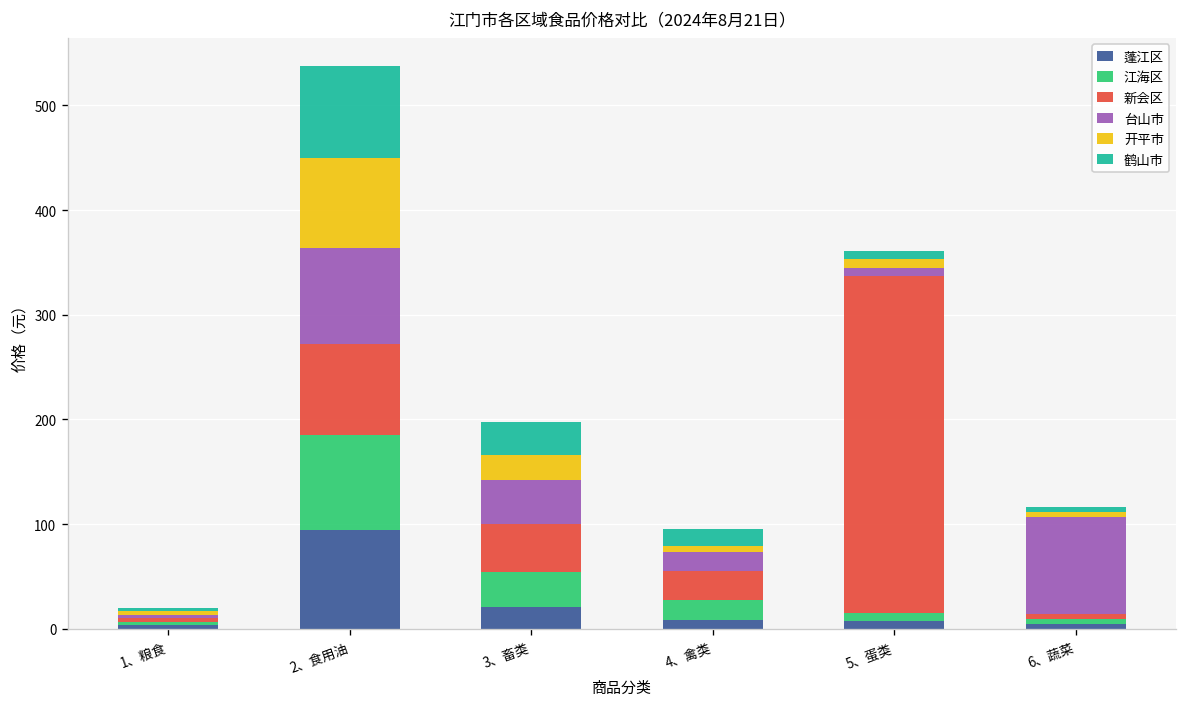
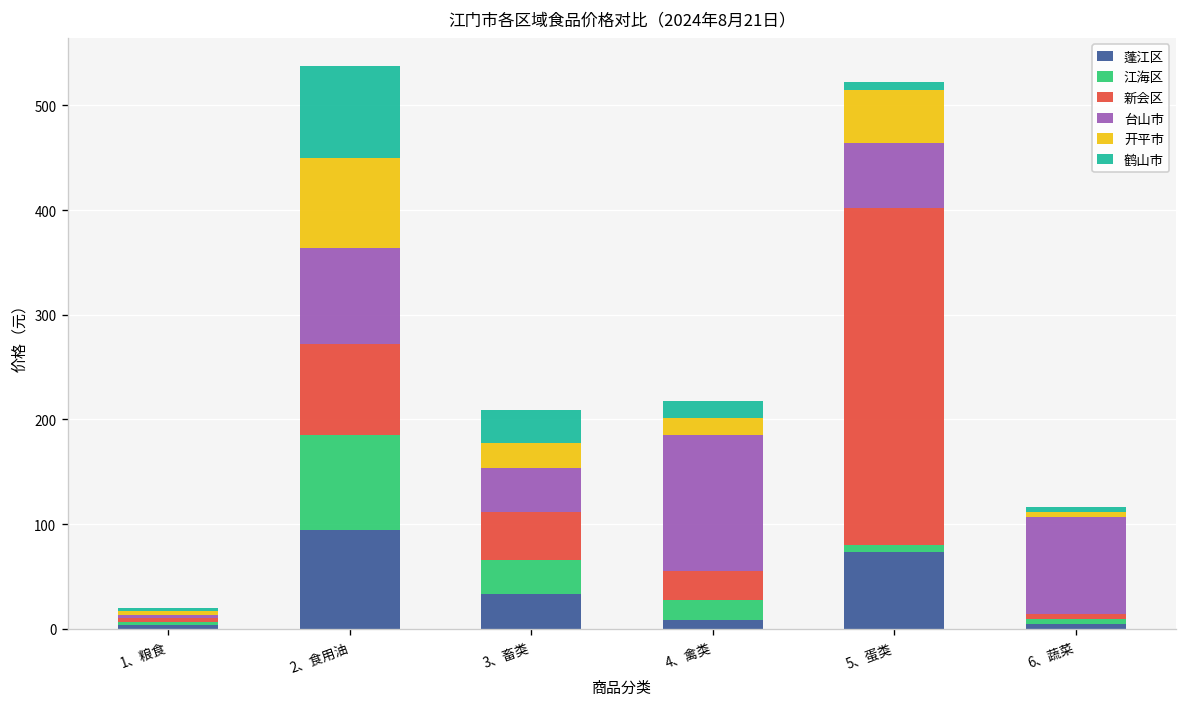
蓬江区, 3、畜类: 20 -> 30
台山市, 4、禽类: 20 -> 130
开平市, 4、禽类: 10 -> 20
蓬江区, 5、蛋类: 10 -> 70
台山市, 5、蛋类: 10 -> 60
开平市, 5、蛋类: 10 -> 50
